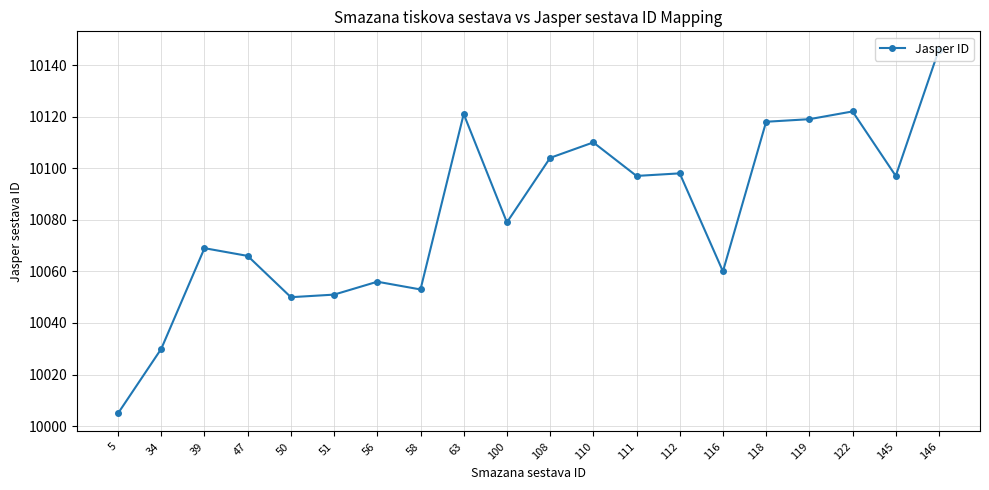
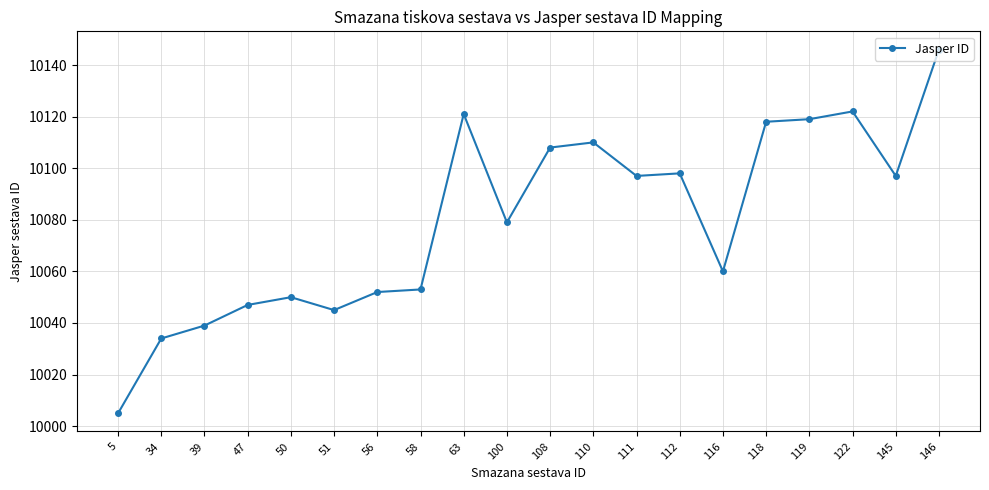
34: 10030 -> 10034
39: 10069 -> 10039
47: 10066 -> 10047
51: 10051 -> 10045
56: 10056 -> 10052
108: 10104 -> 10108
